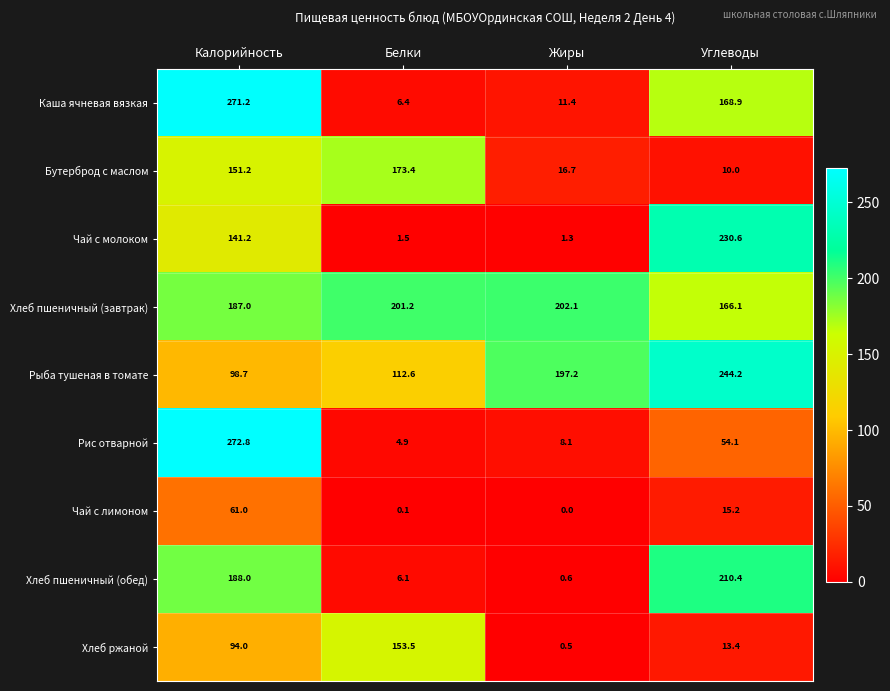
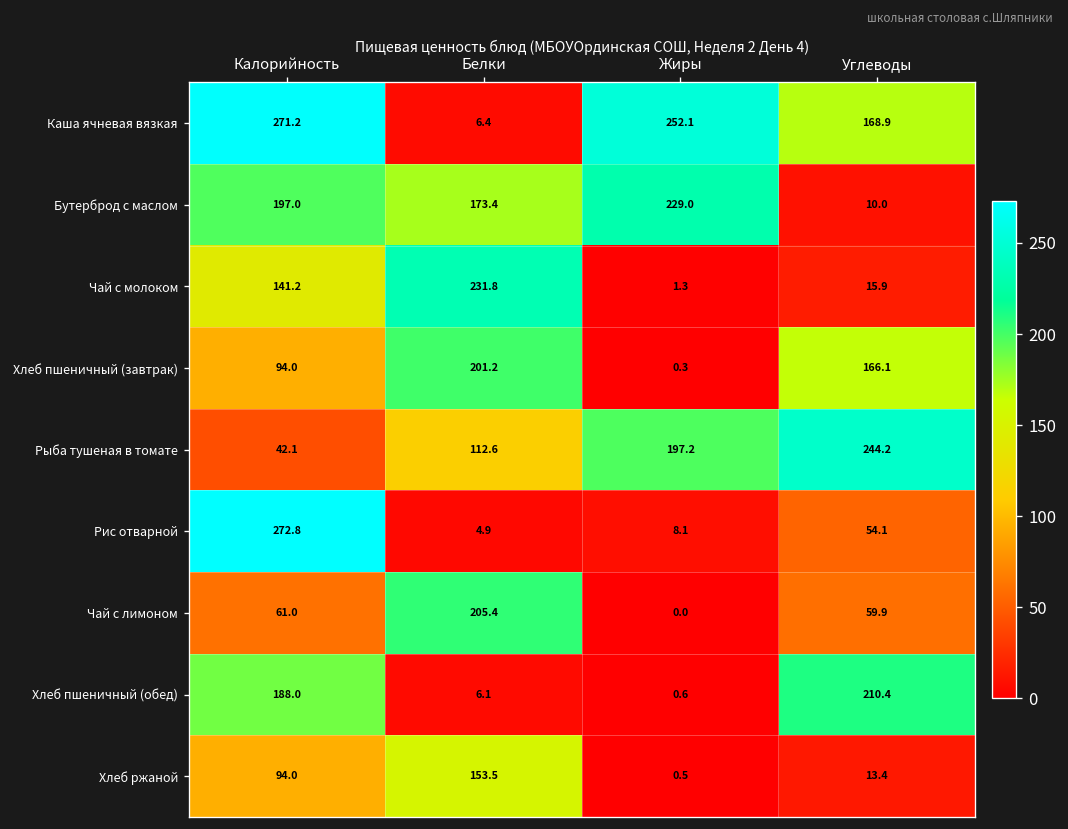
Каша ячневая вязкая, Жиры: 11.4 -> 252.1
Бутерброд с маслом, Калорийность: 151.2 -> 197.0
Бутерброд с маслом, Жиры: 16.7 -> 229.0
Чай с молоком, Белки: 1.5 -> 231.8
Чай с молоком, Углеводы: 230.6 -> 15.9
Хлеб пшеничный (завтрак), Калорийность: 187.0 -> 94.0
Хлеб пшеничный (завтрак), Жиры: 202.1 -> 0.3
Рыба тушеная в томате, Калорийность: 98.7 -> 42.1
Чай с лимоном, Белки: 0.1 -> 205.4
Чай с лимоном, Углеводы: 15.2 -> 59.9
